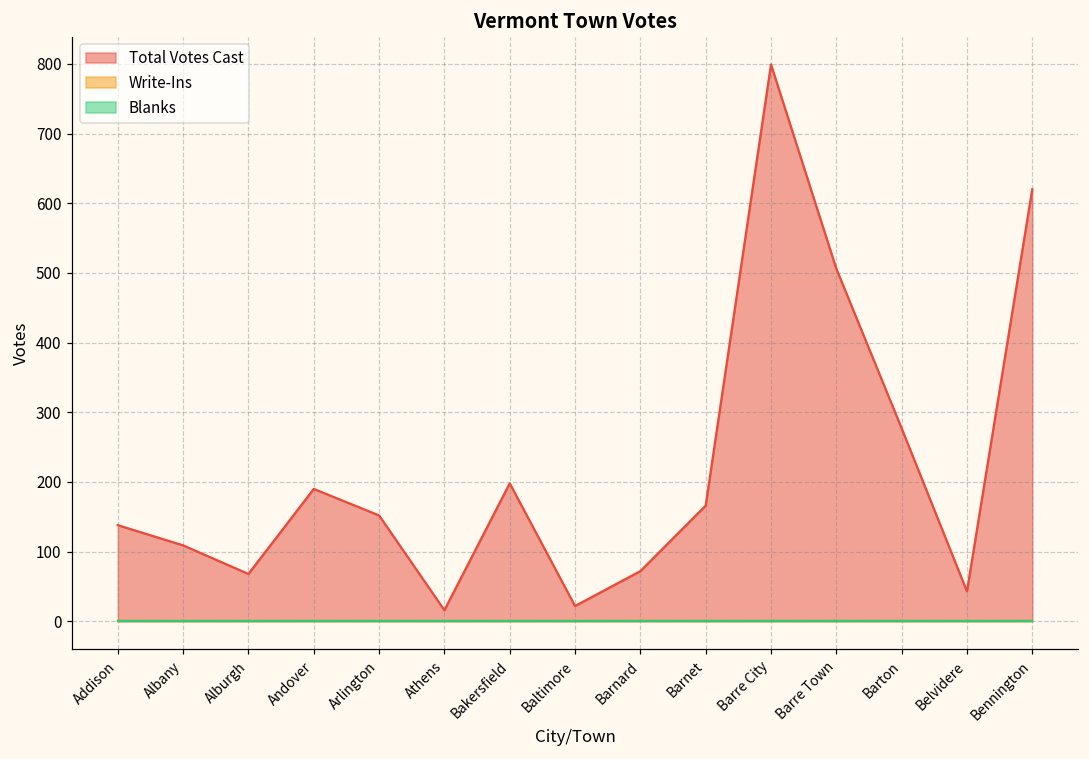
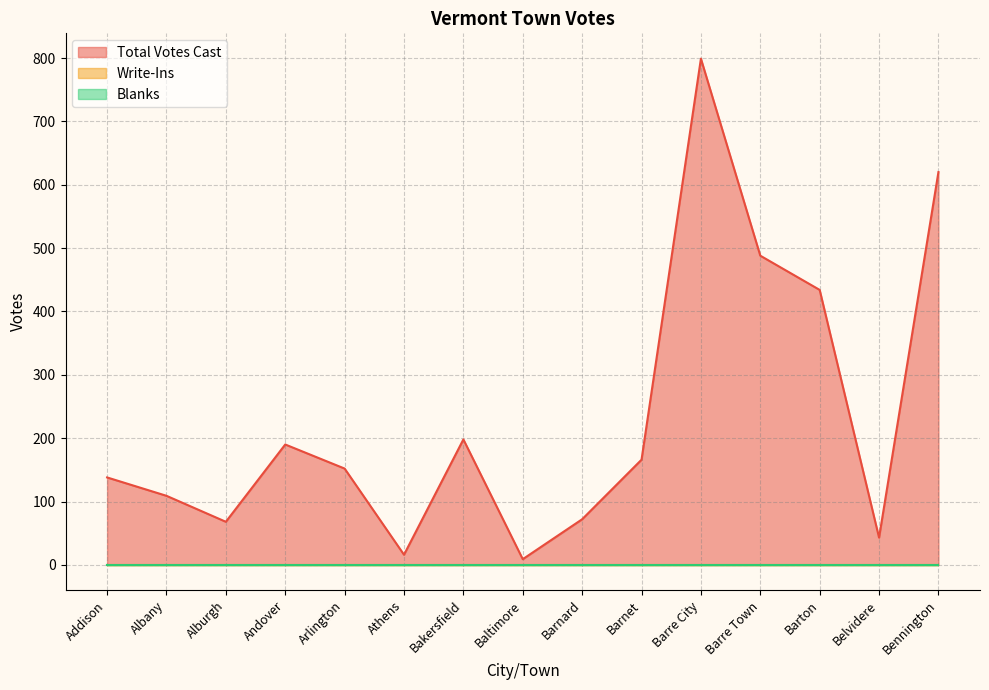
Total Votes Cast, Baltimore: 20 -> 10
Total Votes Cast, Barre Town: 510 -> 490
Total Votes Cast, Barton: 280 -> 430
